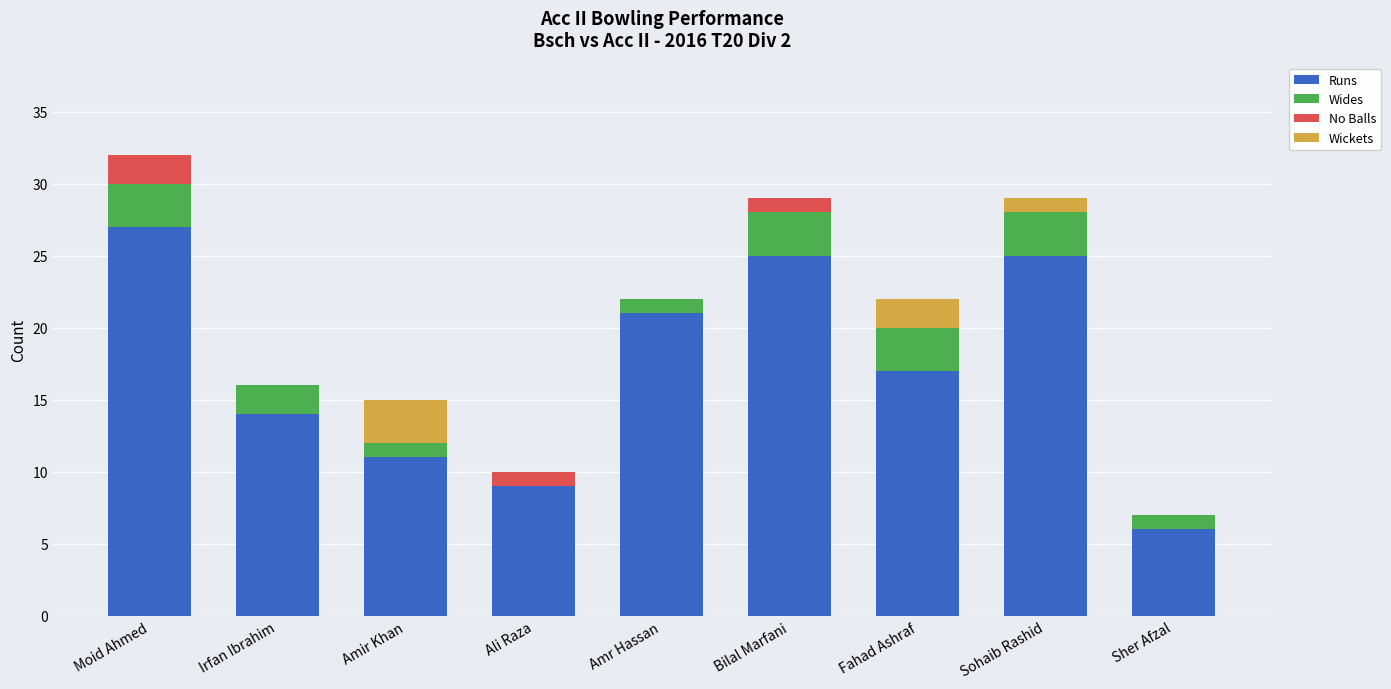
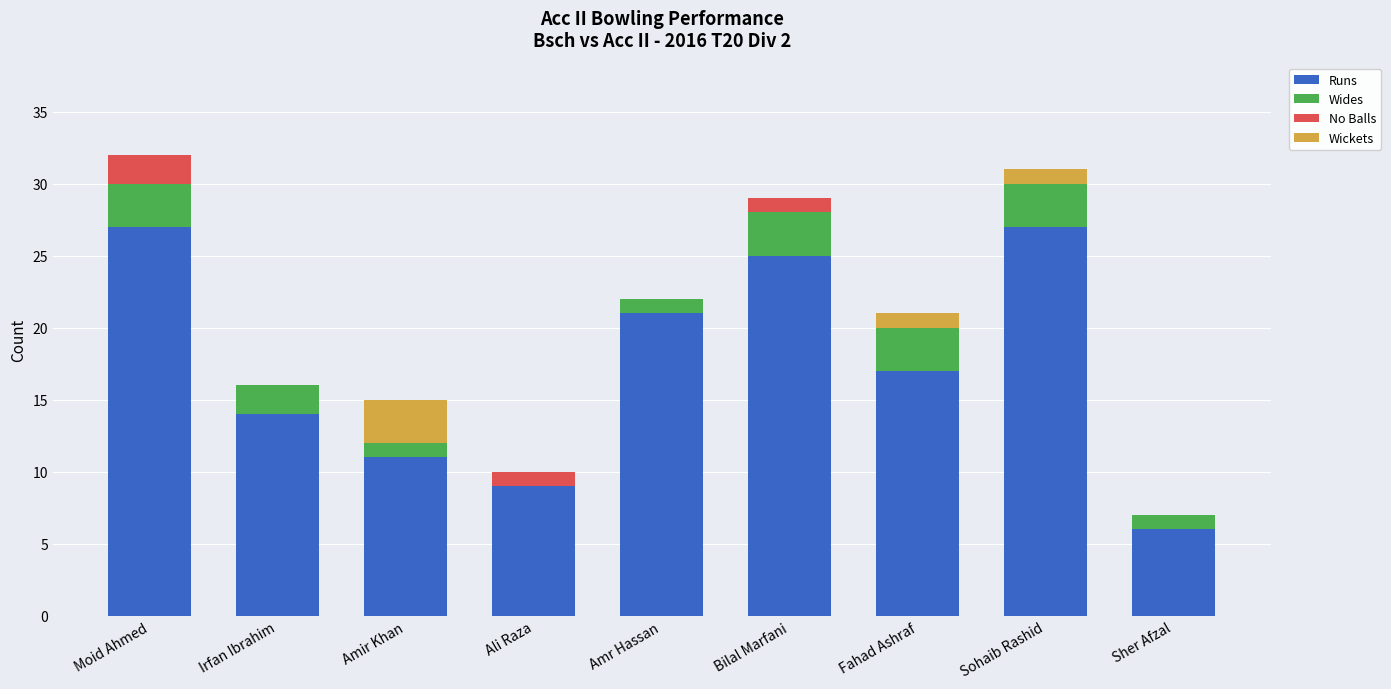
Wickets, Fahad Ashraf: 2 -> 1
Runs, Sohaib Rashid: 25 -> 27
